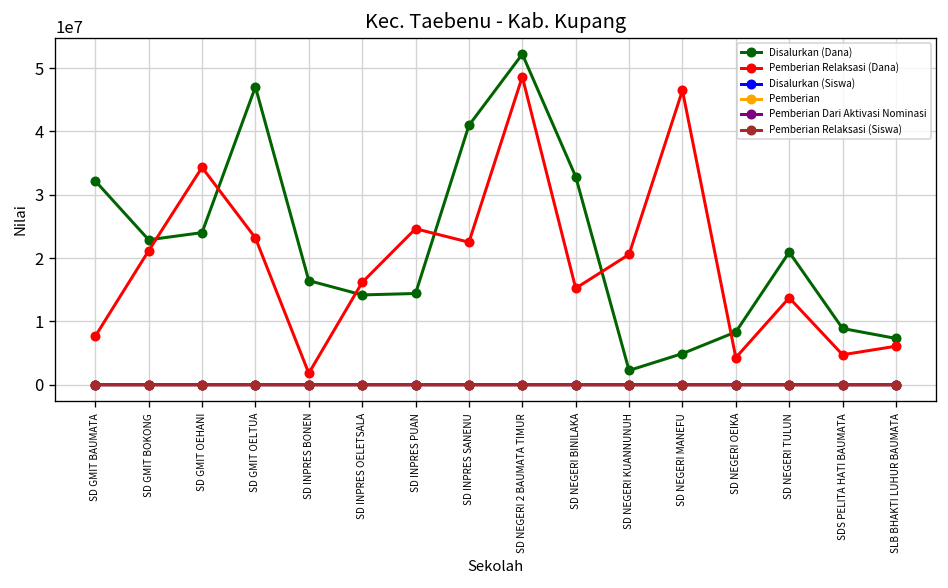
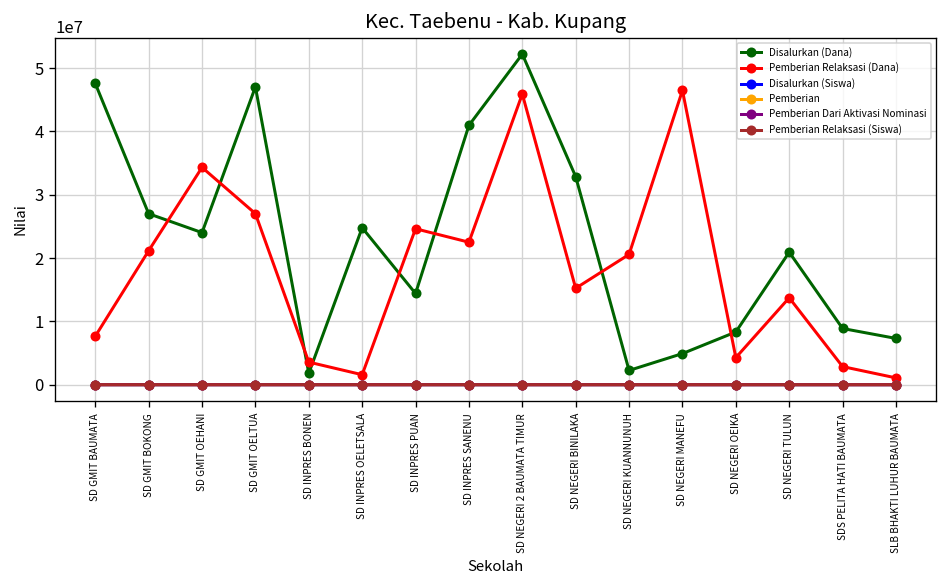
Disalurkan (Dana), SD GMIT BAUMATA: 32000000 -> 48000000
Disalurkan (Dana), SD GMIT BOKONG: 23000000 -> 27000000
Pemberian Relaksasi (Dana), SD GMIT OELTUA: 23000000 -> 27000000
Disalurkan (Dana), SD INPRES BONEN: 16000000 -> 2000000
Pemberian Relaksasi (Dana), SD INPRES BONEN: 2000000 -> 4000000
Disalurkan (Dana), SD INPRES OELETSALA: 14000000 -> 25000000
Pemberian Relaksasi (Dana), SD INPRES OELETSALA: 16000000 -> 2000000
Pemberian Relaksasi (Dana), SD NEGERI 2 BAUMATA TIMUR: 49000000 -> 46000000
Pemberian Relaksasi (Dana), SDS PELITA HATI BAUMATA: 5000000 -> 3000000
Pemberian Relaksasi (Dana), SLB BHAKTI LUHUR BAUMATA: 6000000 -> 1000000
